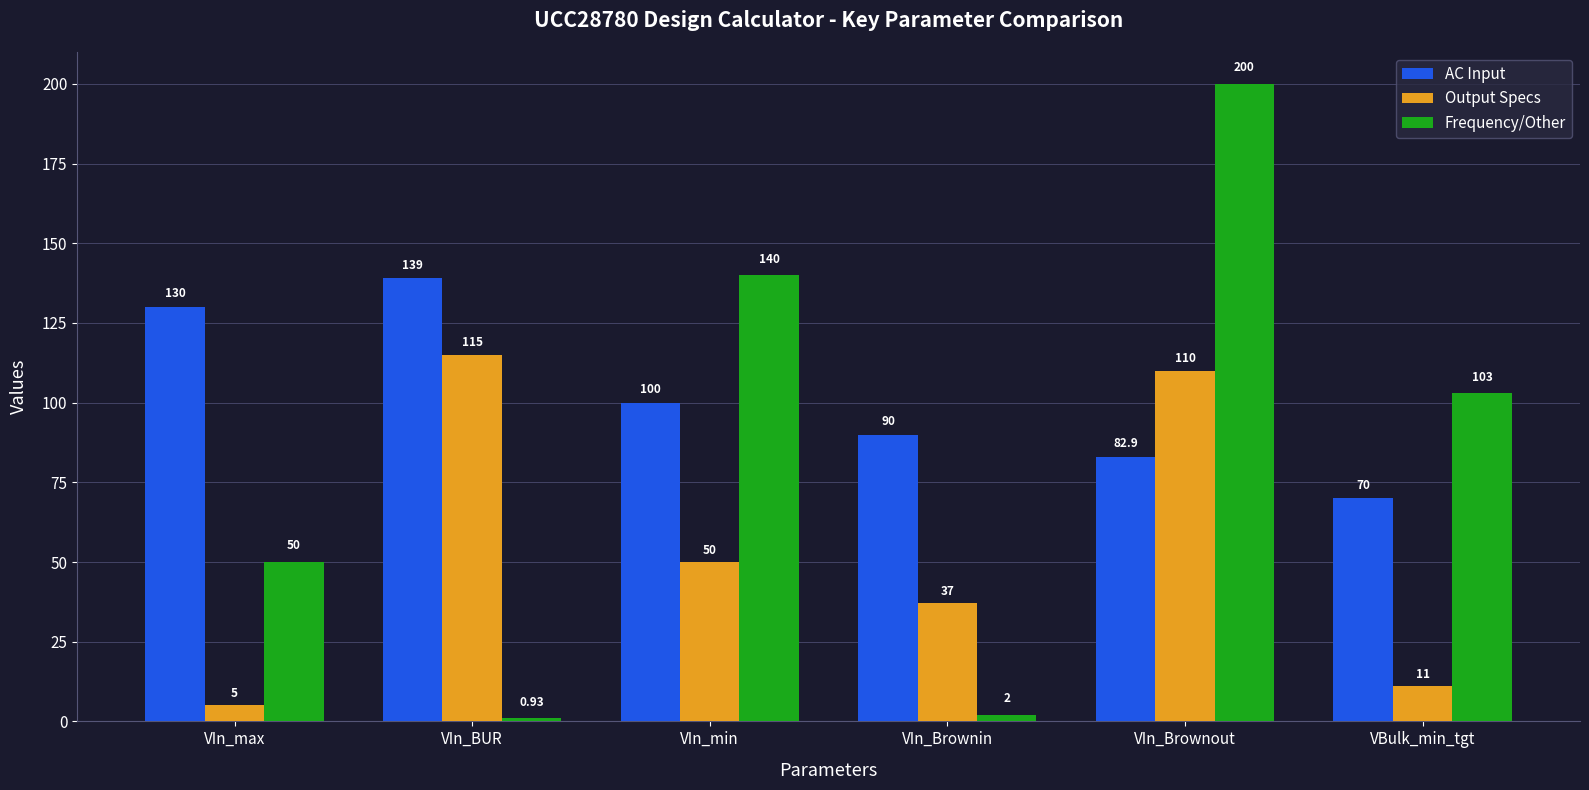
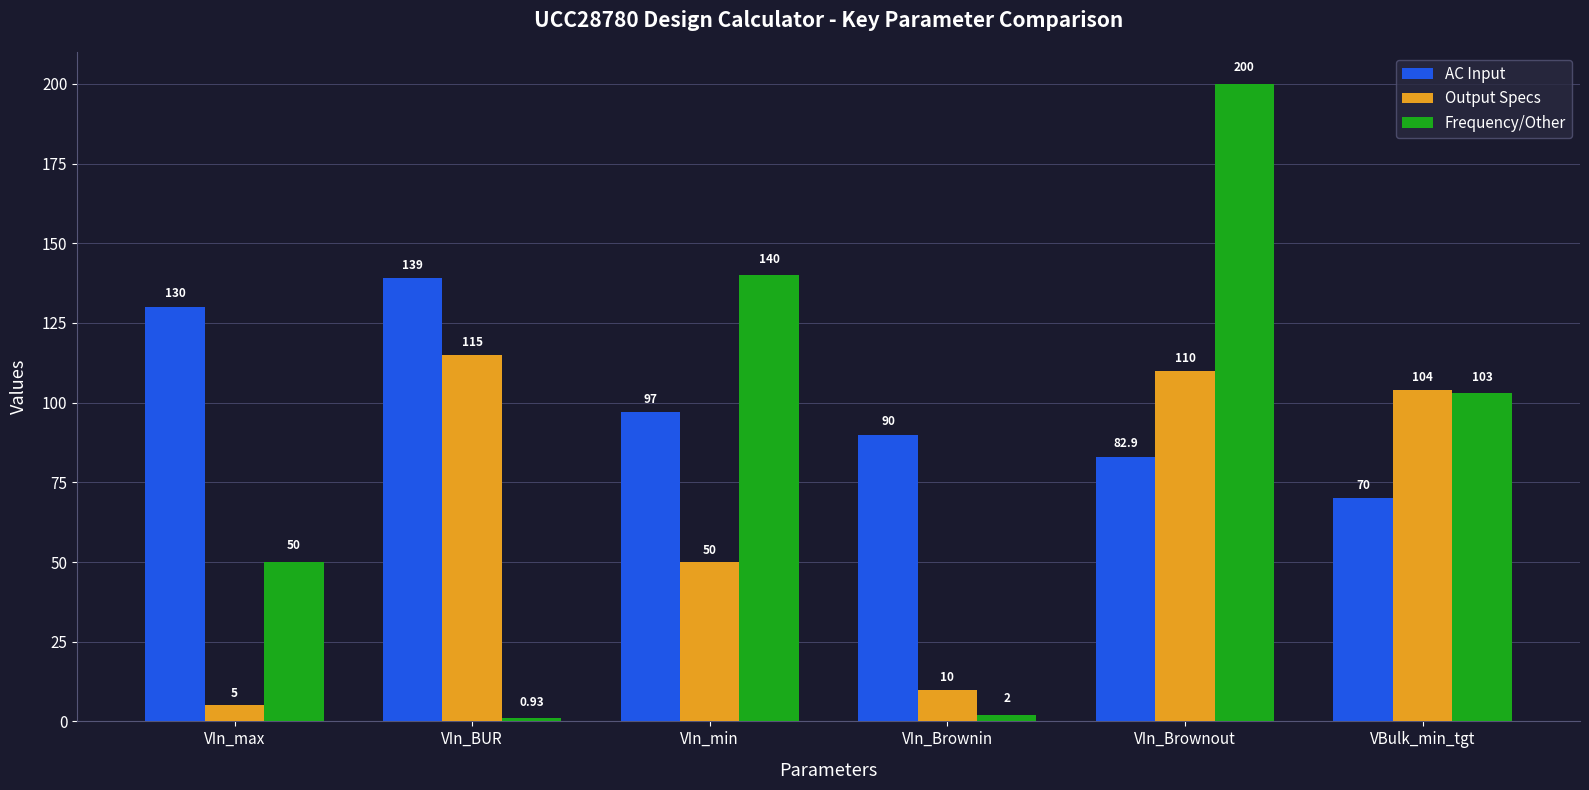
AC Input, VIn_min: 100 -> 97
Output Specs, VIn_Brownin: 37 -> 10
Output Specs, VBulk_min_tgt: 11 -> 104
